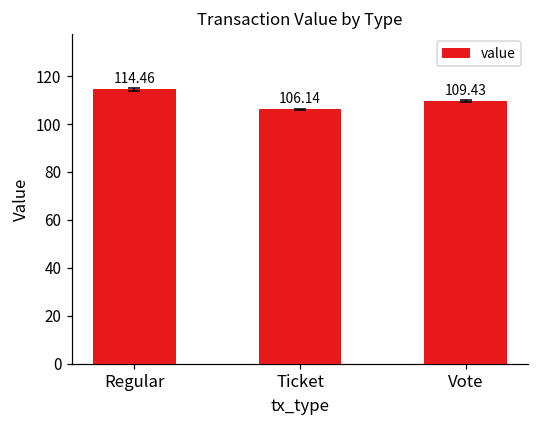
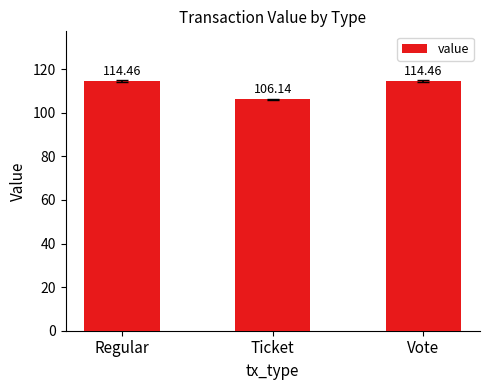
value, Vote: 109.43 -> 114.46
